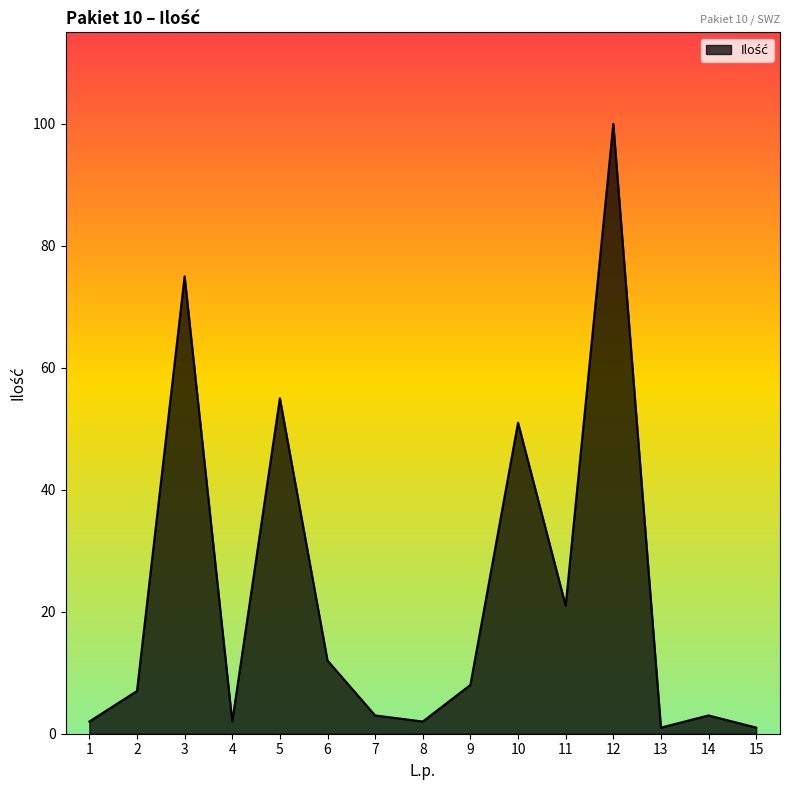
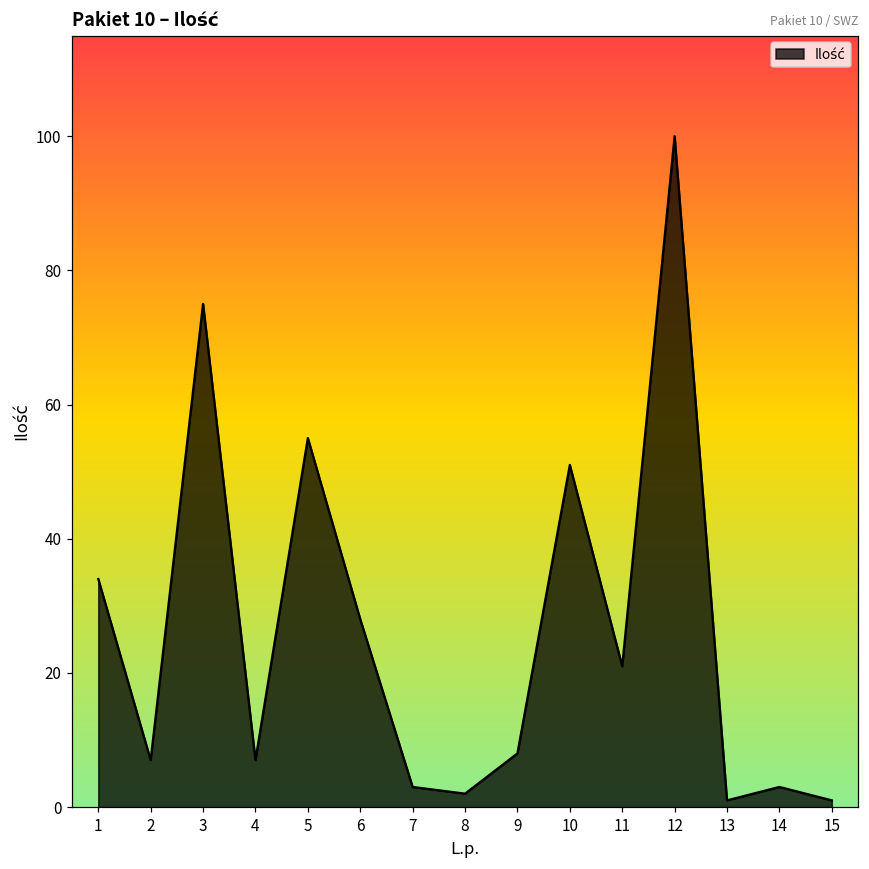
1: 2 -> 34
4: 2 -> 7
6: 12 -> 28
